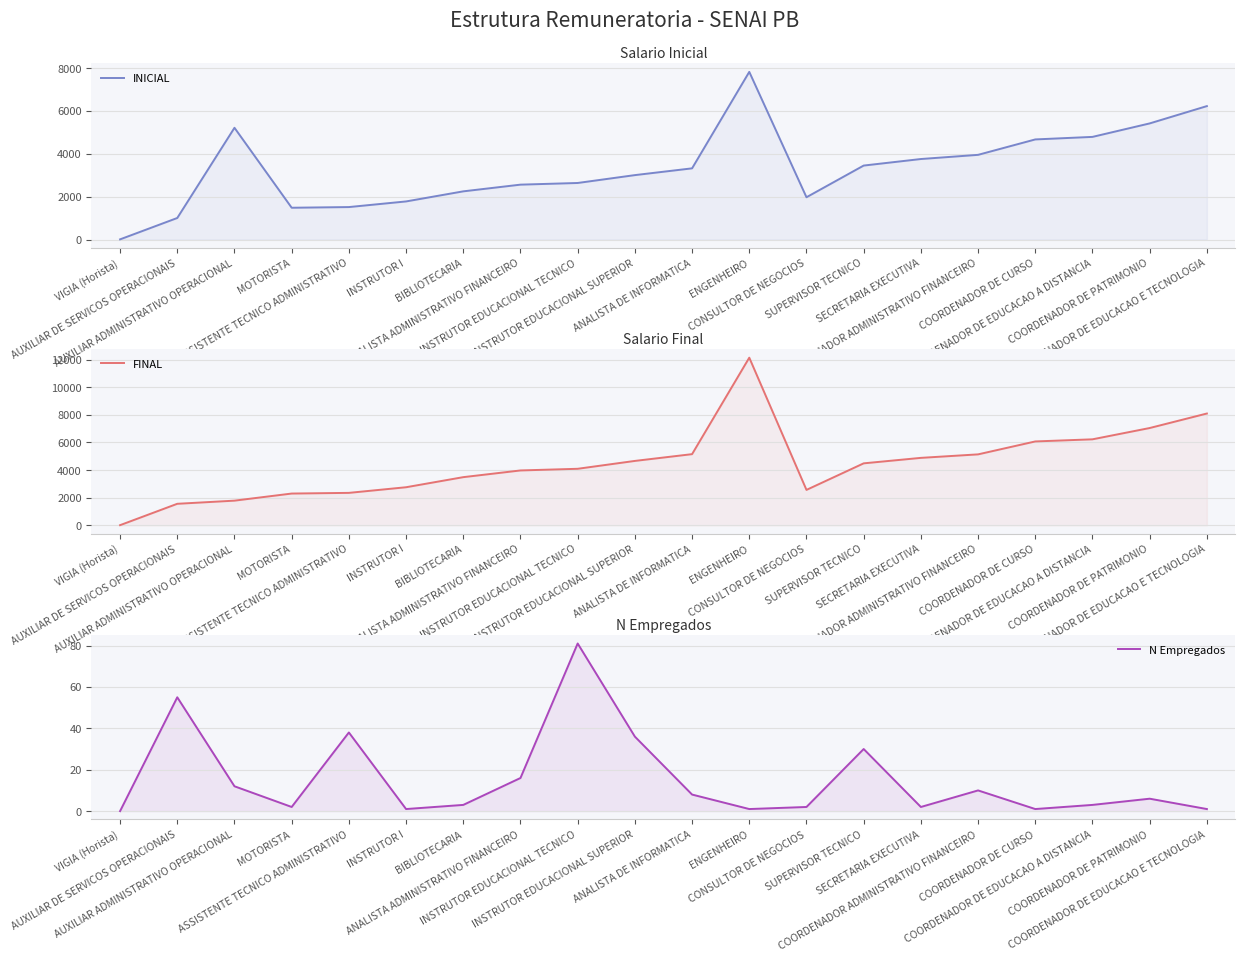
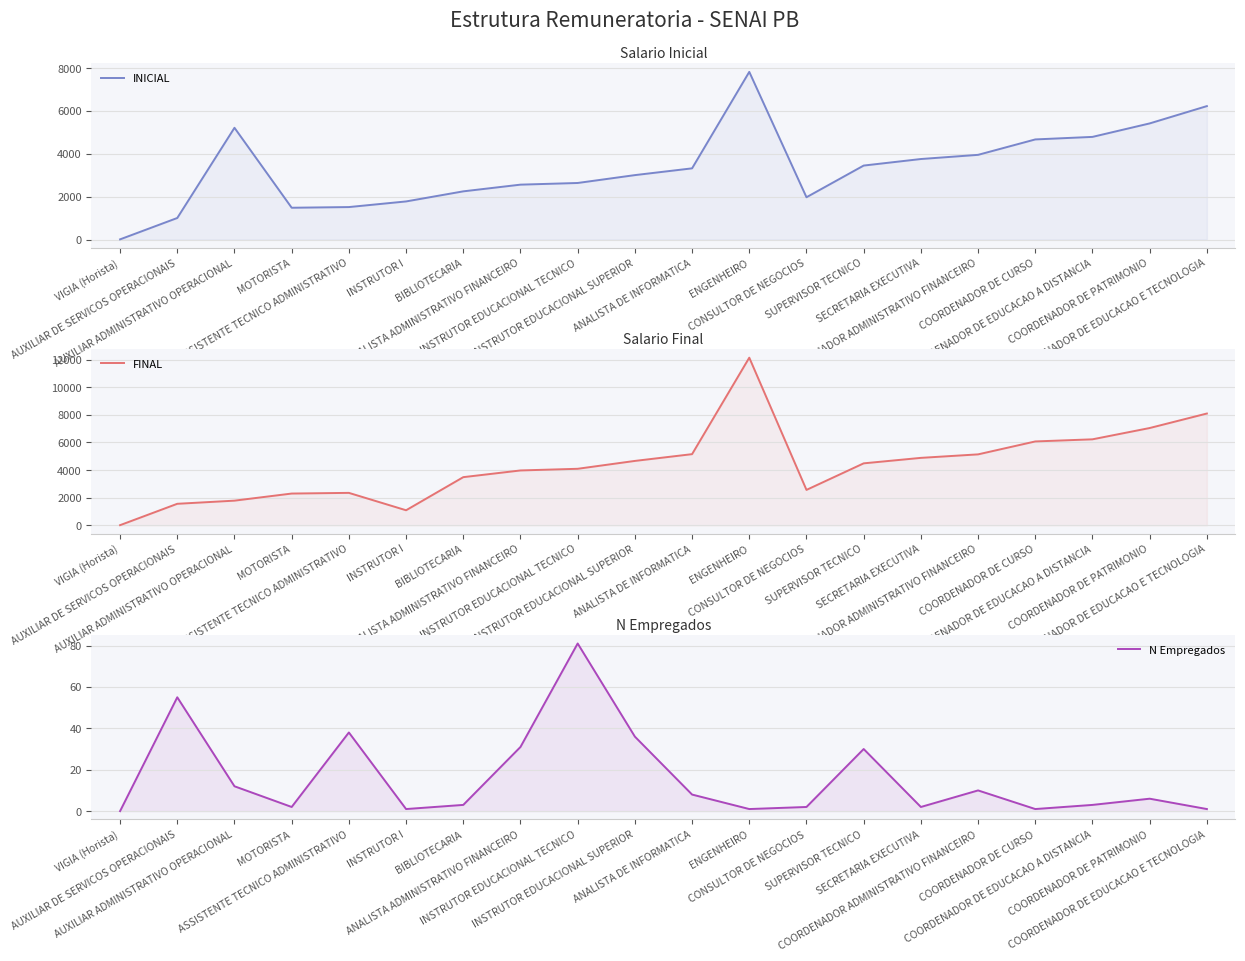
Salario Final, INSTRUTOR I: 2800 -> 1100
N Empregados, ANALISTA ADMINISTRATIVO FINANCEIRO: 16 -> 31
